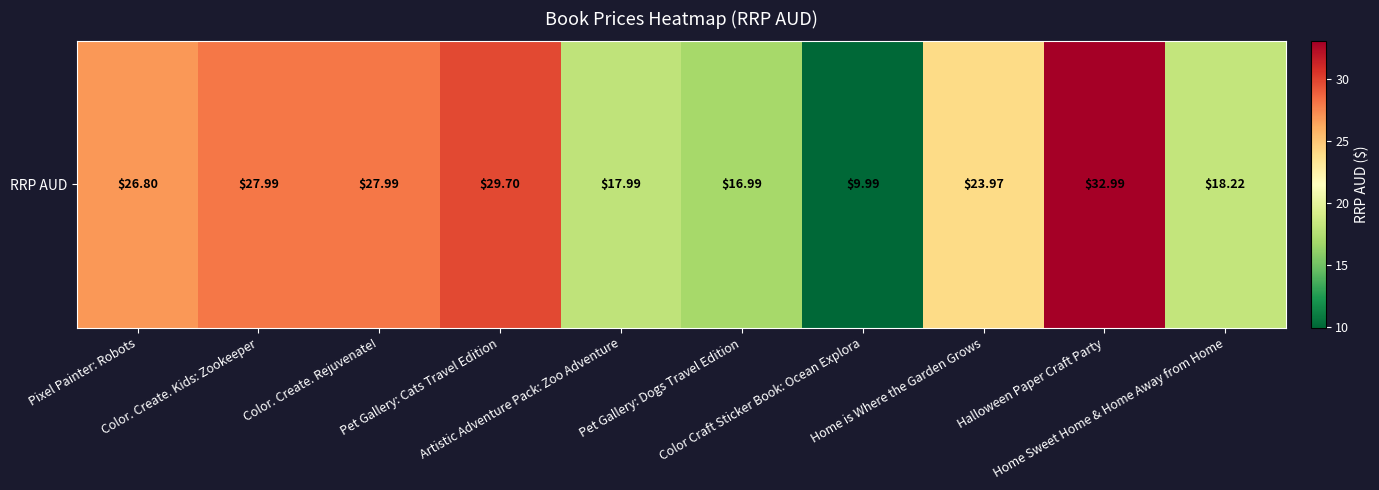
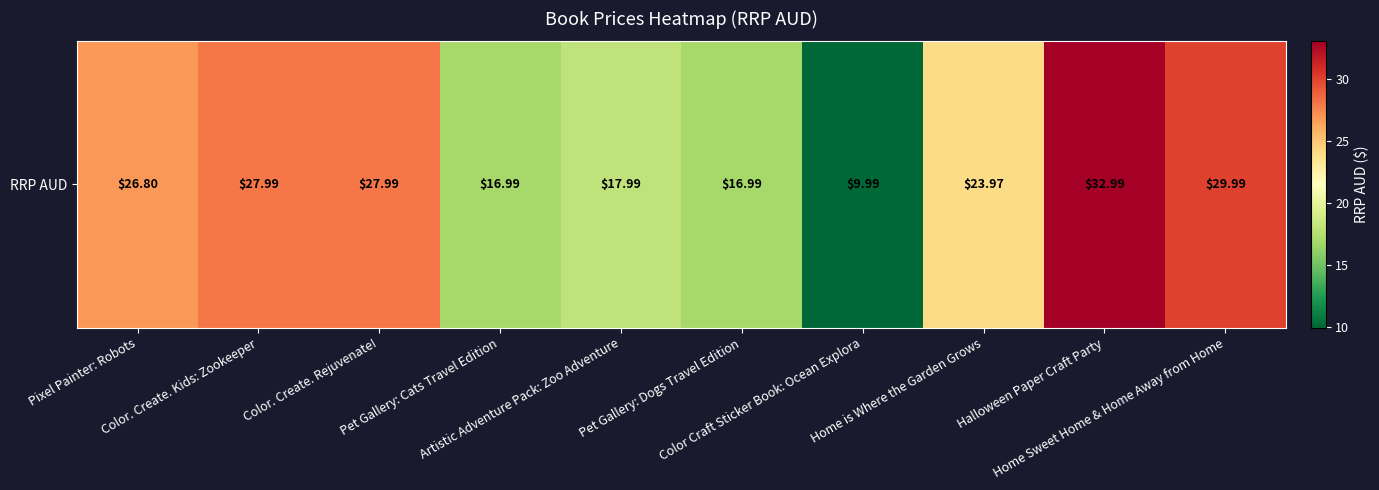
RRP AUD, Pet Gallery: Cats Travel Edition: $29.70 -> $16.99
RRP AUD, Home Sweet Home & Home Away from Home: $18.22 -> $29.99
